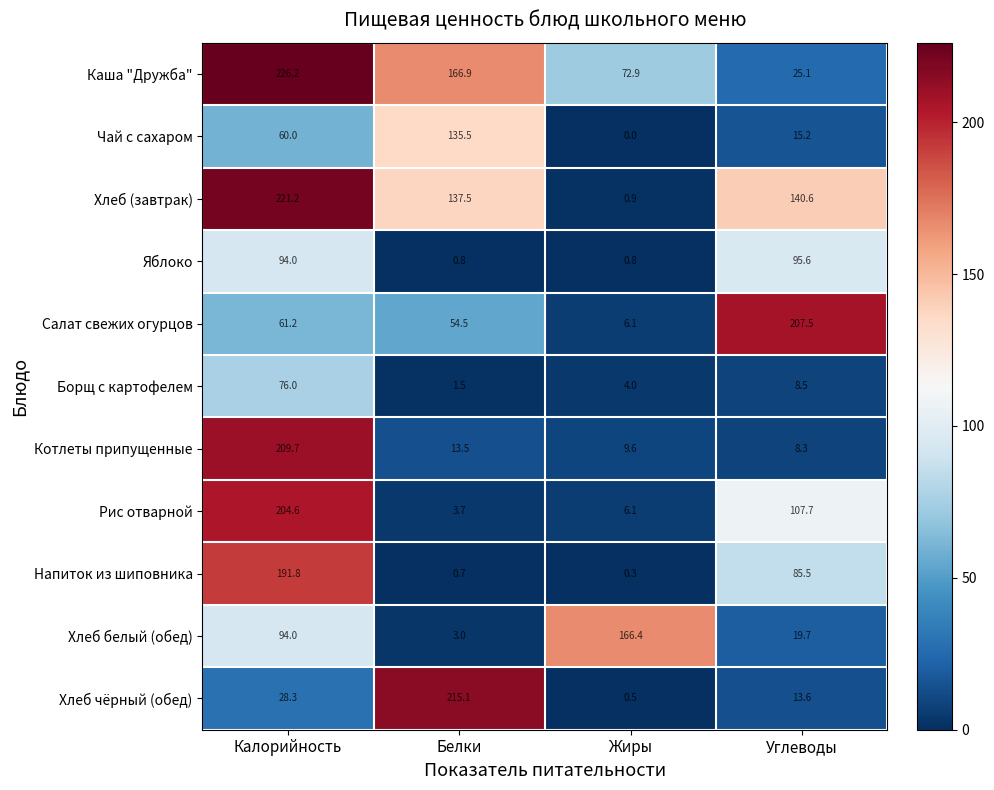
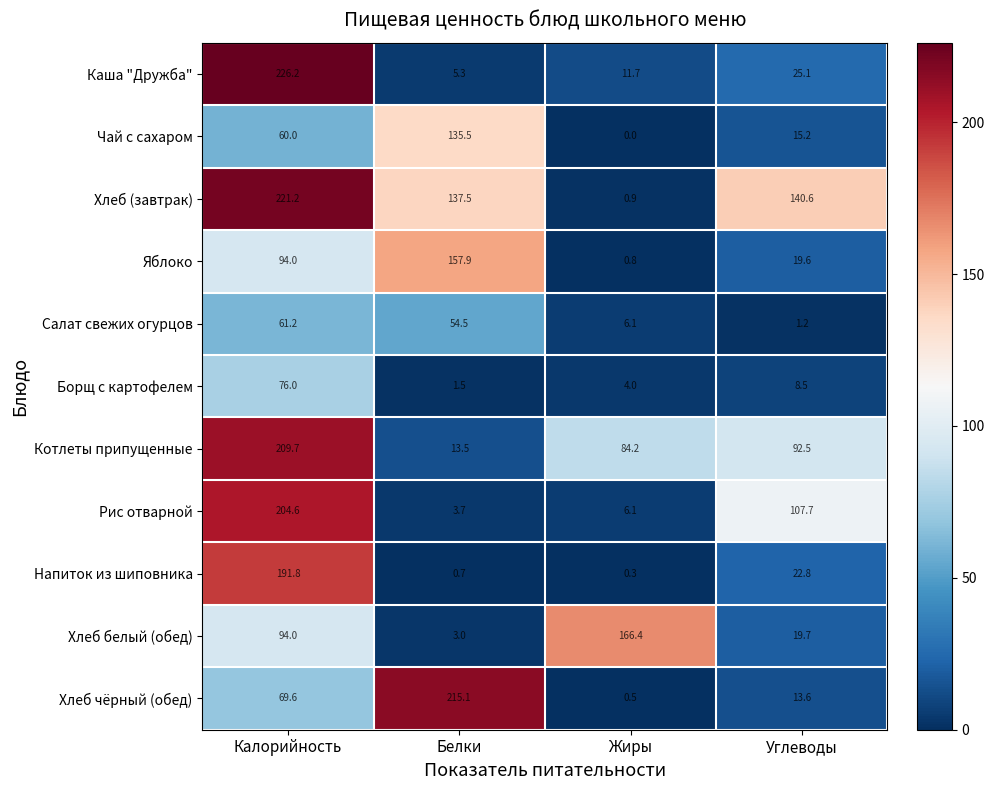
Каша "Дружба", Белки: 166.9 -> 5.3
Каша "Дружба", Жиры: 72.9 -> 11.7
Яблоко, Белки: 0.8 -> 157.9
Яблоко, Углеводы: 95.6 -> 19.6
Салат свежих огурцов, Углеводы: 207.5 -> 1.2
Котлеты припущенные, Жиры: 9.6 -> 84.2
Котлеты припущенные, Углеводы: 8.3 -> 92.5
Напиток из шиповника, Углеводы: 85.5 -> 22.8
Хлеб чёрный (обед), Калорийность: 28.3 -> 69.6
